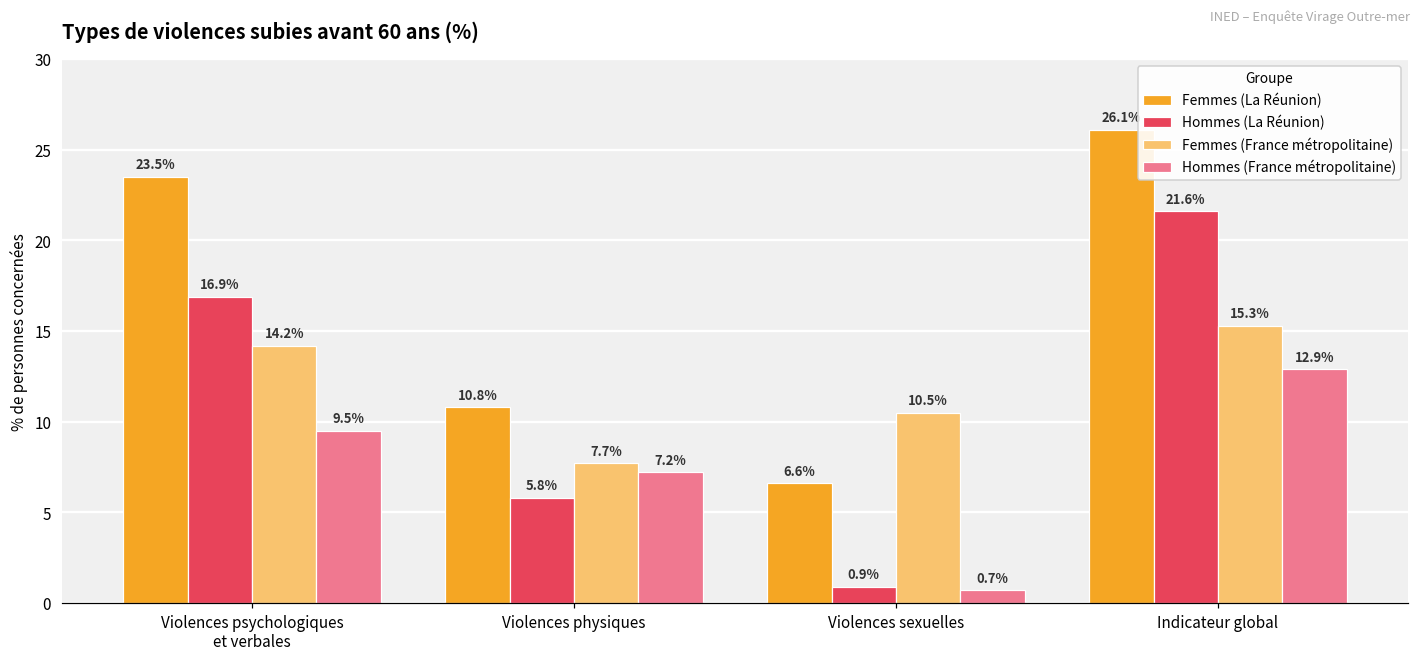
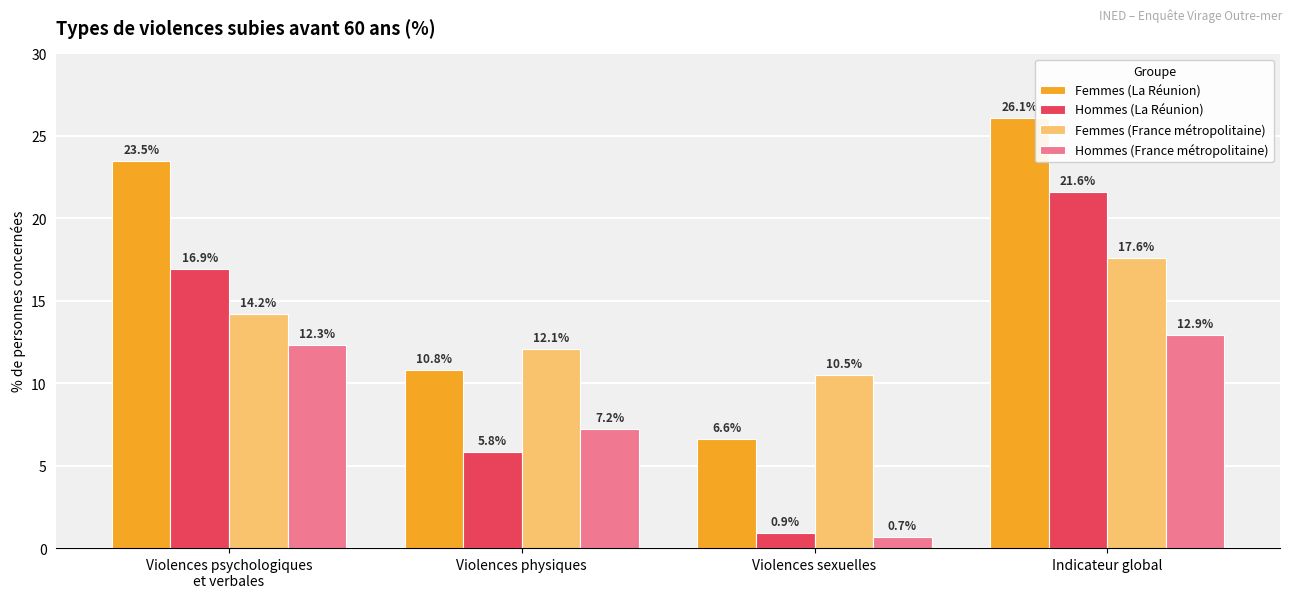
Hommes (France métropolitaine), Violences psychologiques et verbales: 9.5% -> 12.3%
Femmes (France métropolitaine), Violences physiques: 7.7% -> 12.1%
Femmes (France métropolitaine), Indicateur global: 15.3% -> 17.6%
